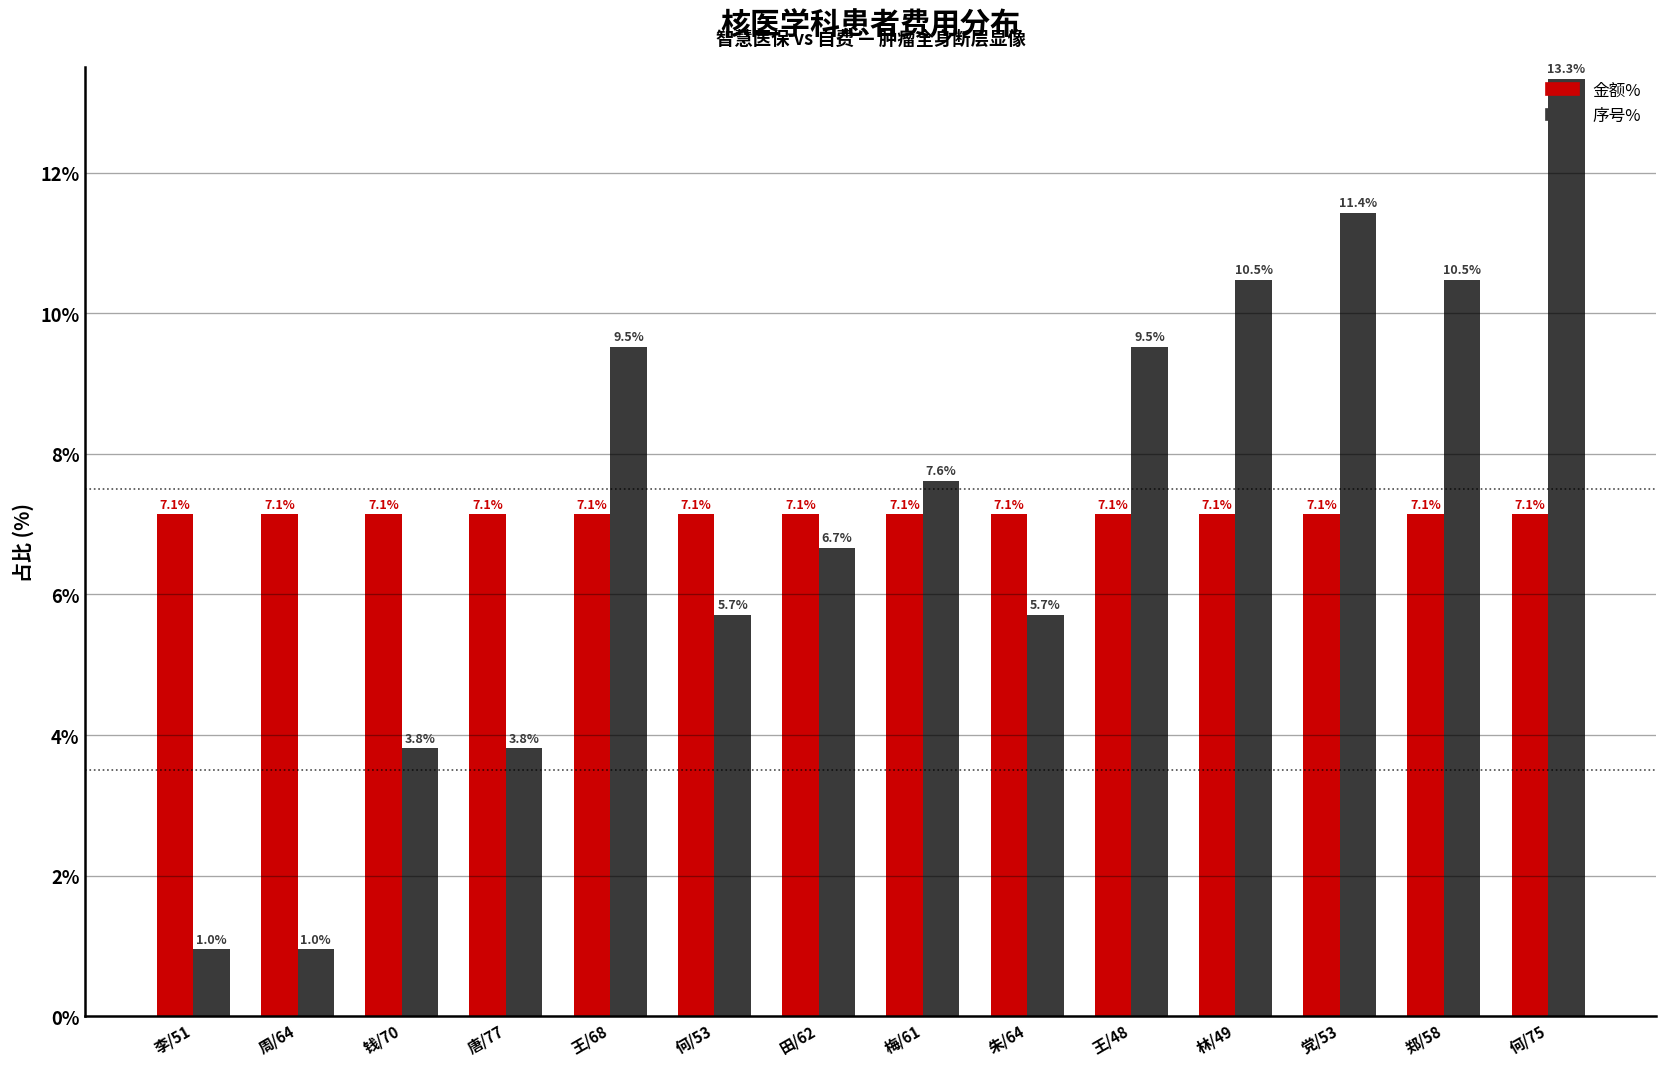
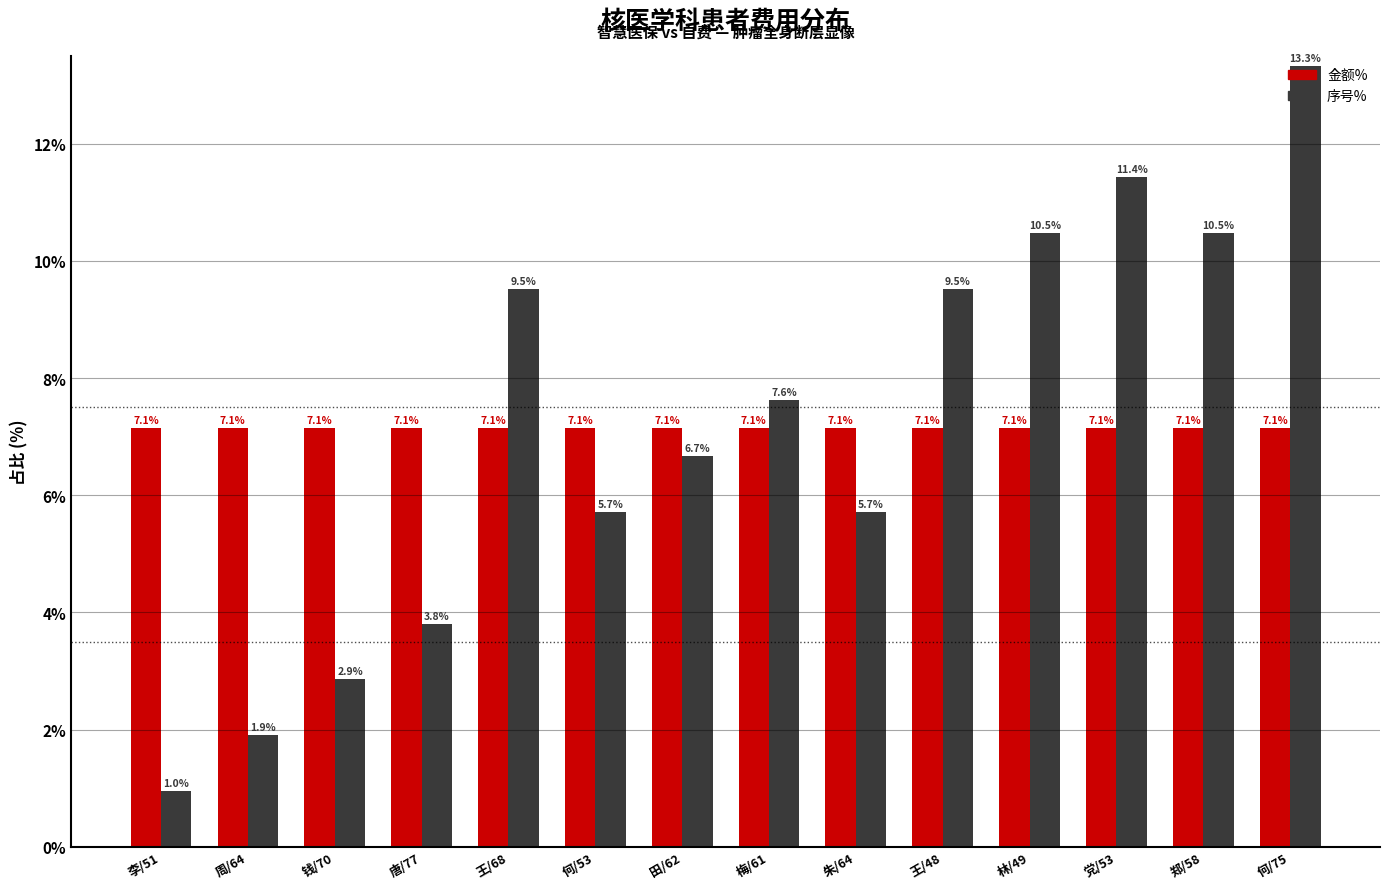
序号%, 周/64: 1.0% -> 1.9%
序号%, 钱/70: 3.8% -> 2.9%
